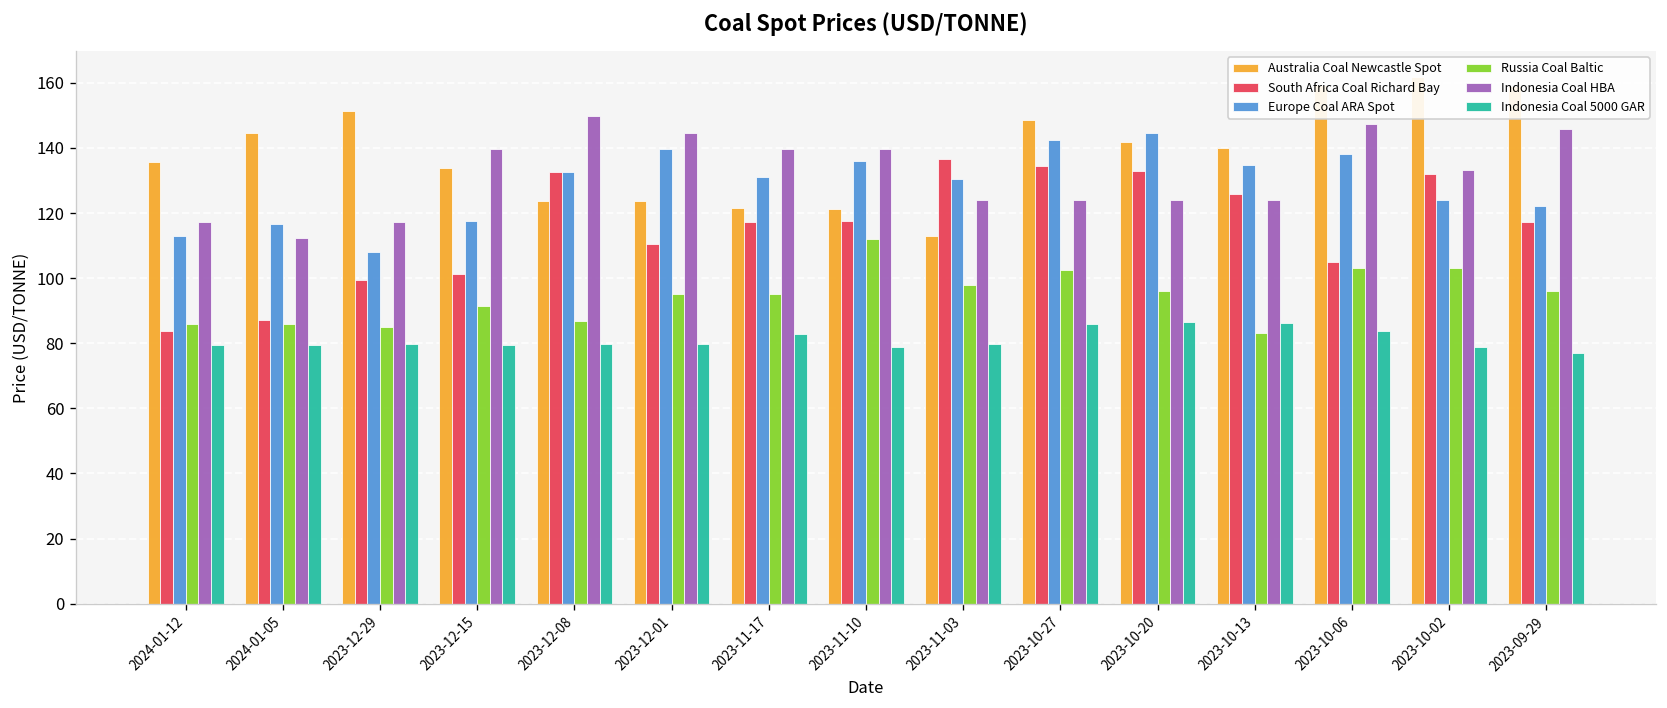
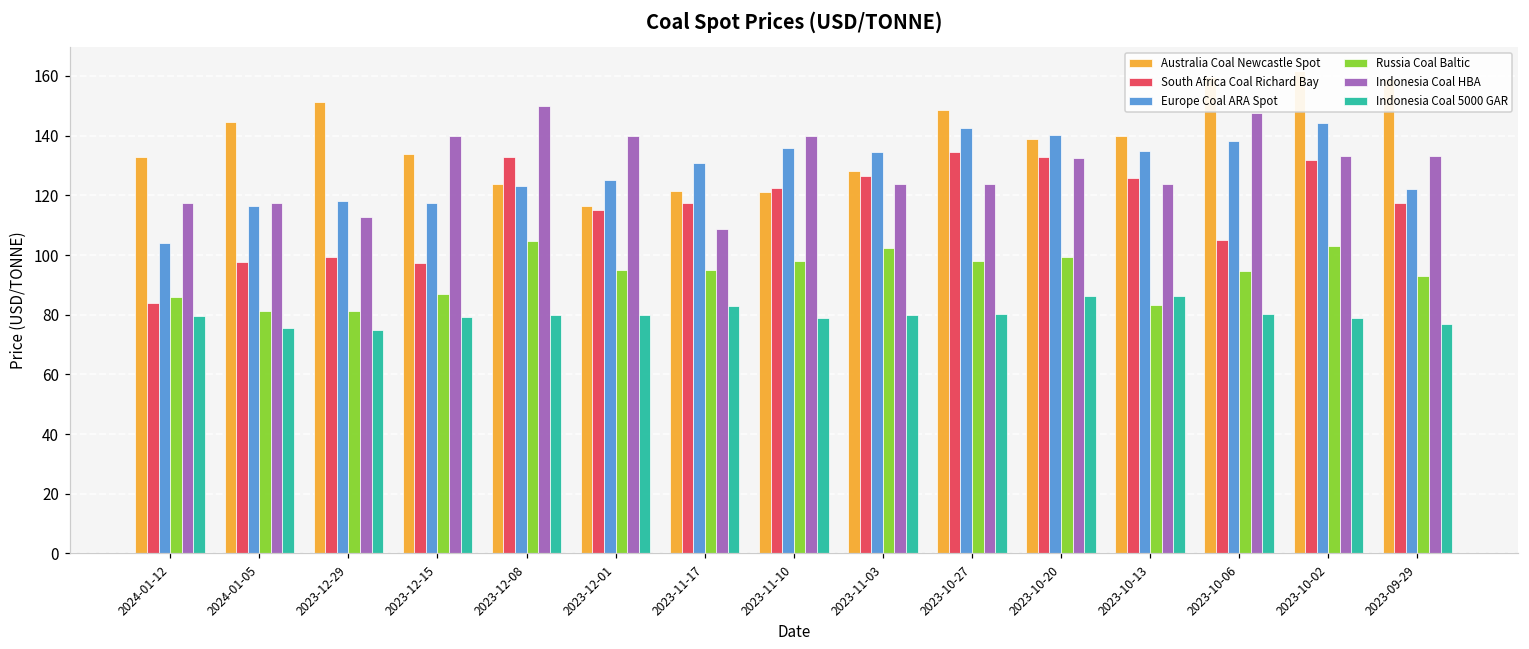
Australia Coal Newcastle Spot, 2024-01-12: 136 -> 133
Europe Coal ARA Spot, 2024-01-12: 113 -> 104
South Africa Coal Richard Bay, 2024-01-05: 87 -> 98
Russia Coal Baltic, 2024-01-05: 86 -> 81
Indonesia Coal HBA, 2024-01-05: 112 -> 117
Indonesia Coal 5000 GAR, 2024-01-05: 79 -> 76
Europe Coal ARA Spot, 2023-12-29: 108 -> 118
Russia Coal Baltic, 2023-12-29: 85 -> 81
Indonesia Coal HBA, 2023-12-29: 117 -> 113
Indonesia Coal 5000 GAR, 2023-12-29: 80 -> 75
South Africa Coal Richard Bay, 2023-12-15: 101 -> 97
Russia Coal Baltic, 2023-12-15: 92 -> 87
Europe Coal ARA Spot, 2023-12-08: 133 -> 123
Russia Coal Baltic, 2023-12-08: 87 -> 105
Australia Coal Newcastle Spot, 2023-12-01: 124 -> 116
South Africa Coal Richard Bay, 2023-12-01: 110 -> 115
Europe Coal ARA Spot, 2023-12-01: 140 -> 125
Indonesia Coal HBA, 2023-12-01: 145 -> 140
Indonesia Coal HBA, 2023-11-17: 140 -> 109
South Africa Coal Richard Bay, 2023-11-10: 117 -> 122
Russia Coal Baltic, 2023-11-10: 112 -> 98
Australia Coal Newcastle Spot, 2023-11-03: 113 -> 128
South Africa Coal Richard Bay, 2023-11-03: 137 -> 126
Europe Coal ARA Spot, 2023-11-03: 131 -> 135
Russia Coal Baltic, 2023-11-03: 98 -> 102
Russia Coal Baltic, 2023-10-27: 103 -> 98
Indonesia Coal 5000 GAR, 2023-10-27: 86 -> 80
Australia Coal Newcastle Spot, 2023-10-20: 142 -> 139
Europe Coal ARA Spot, 2023-10-20: 145 -> 140
Russia Coal Baltic, 2023-10-20: 96 -> 99
Indonesia Coal HBA, 2023-10-20: 124 -> 133
Russia Coal Baltic, 2023-10-06: 103 -> 95
Indonesia Coal 5000 GAR, 2023-10-06: 84 -> 80
Europe Coal ARA Spot, 2023-10-02: 124 -> 144
Russia Coal Baltic, 2023-09-29: 96 -> 93
Indonesia Coal HBA, 2023-09-29: 146 -> 133
